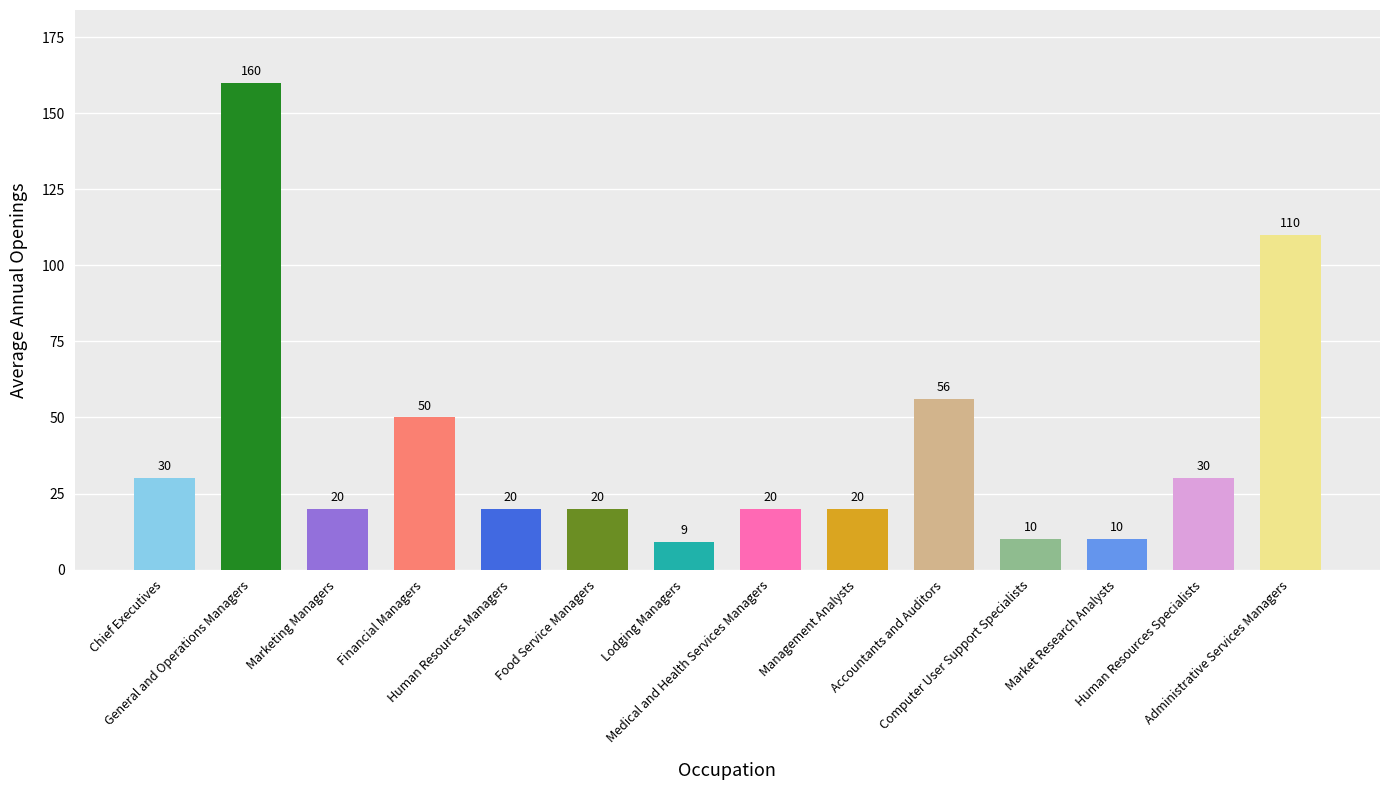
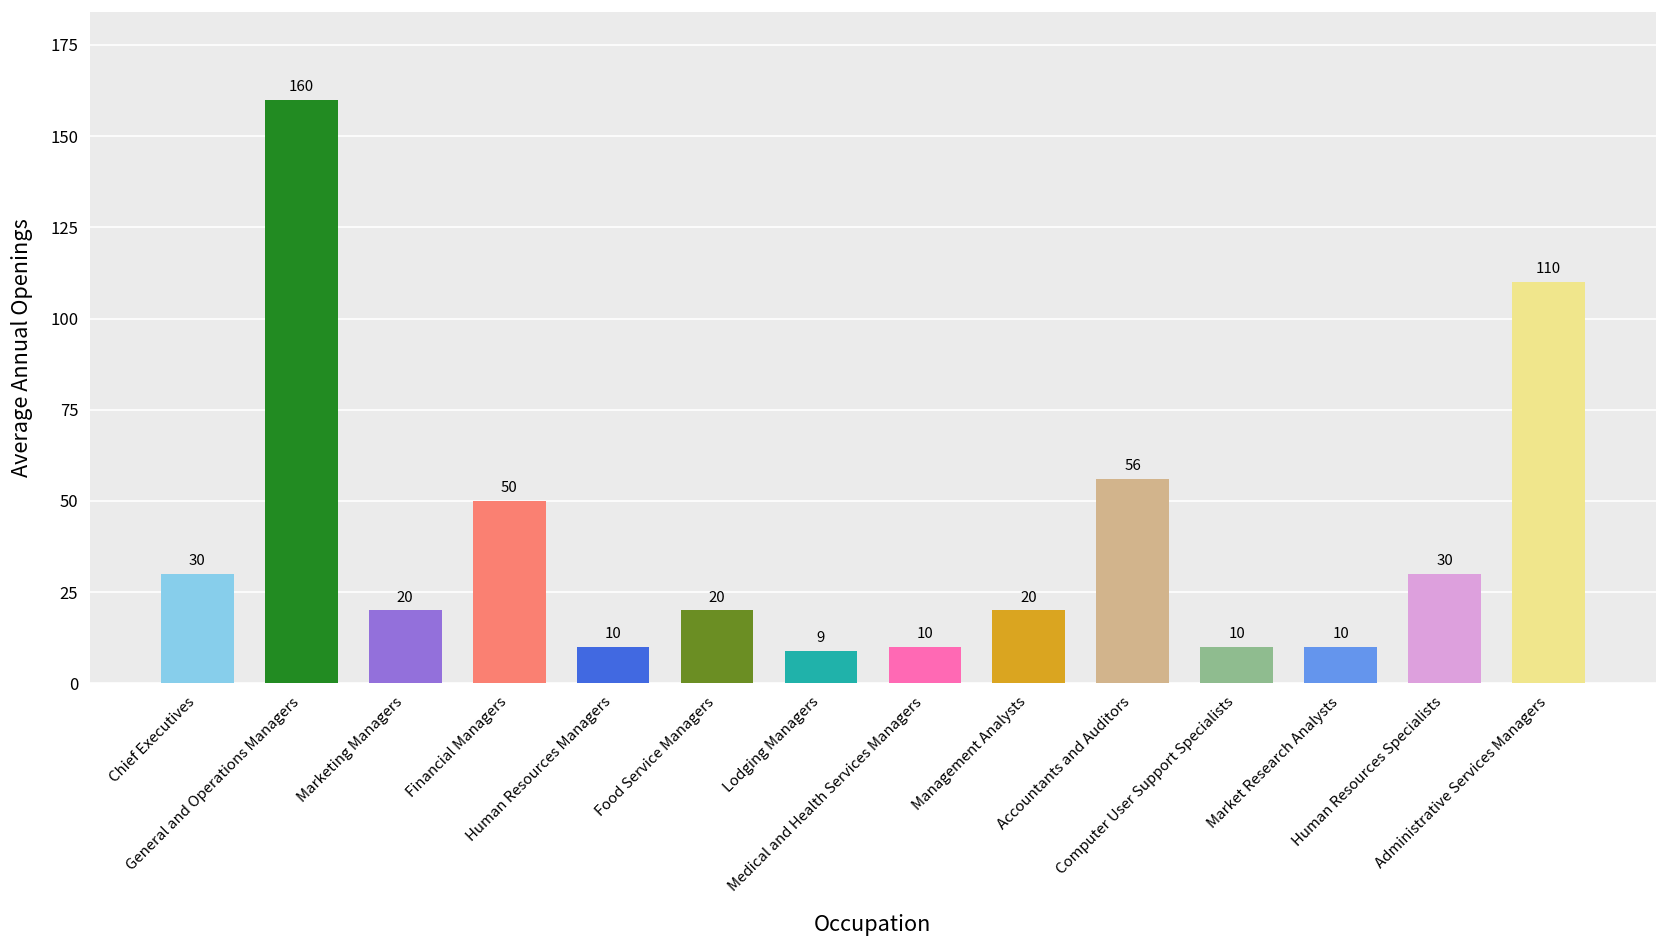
Human Resources Managers: 20 -> 10
Medical and Health Services Managers: 20 -> 10
